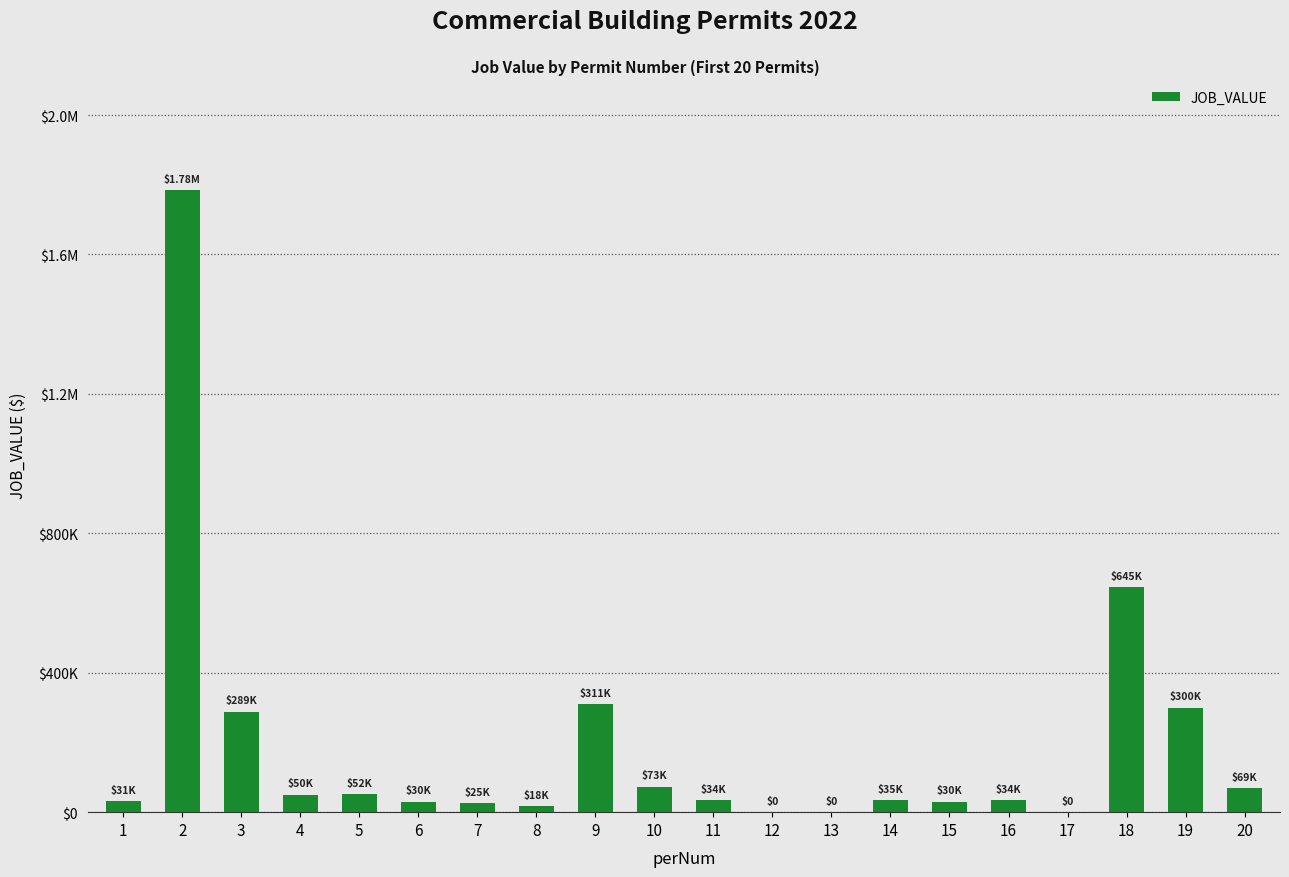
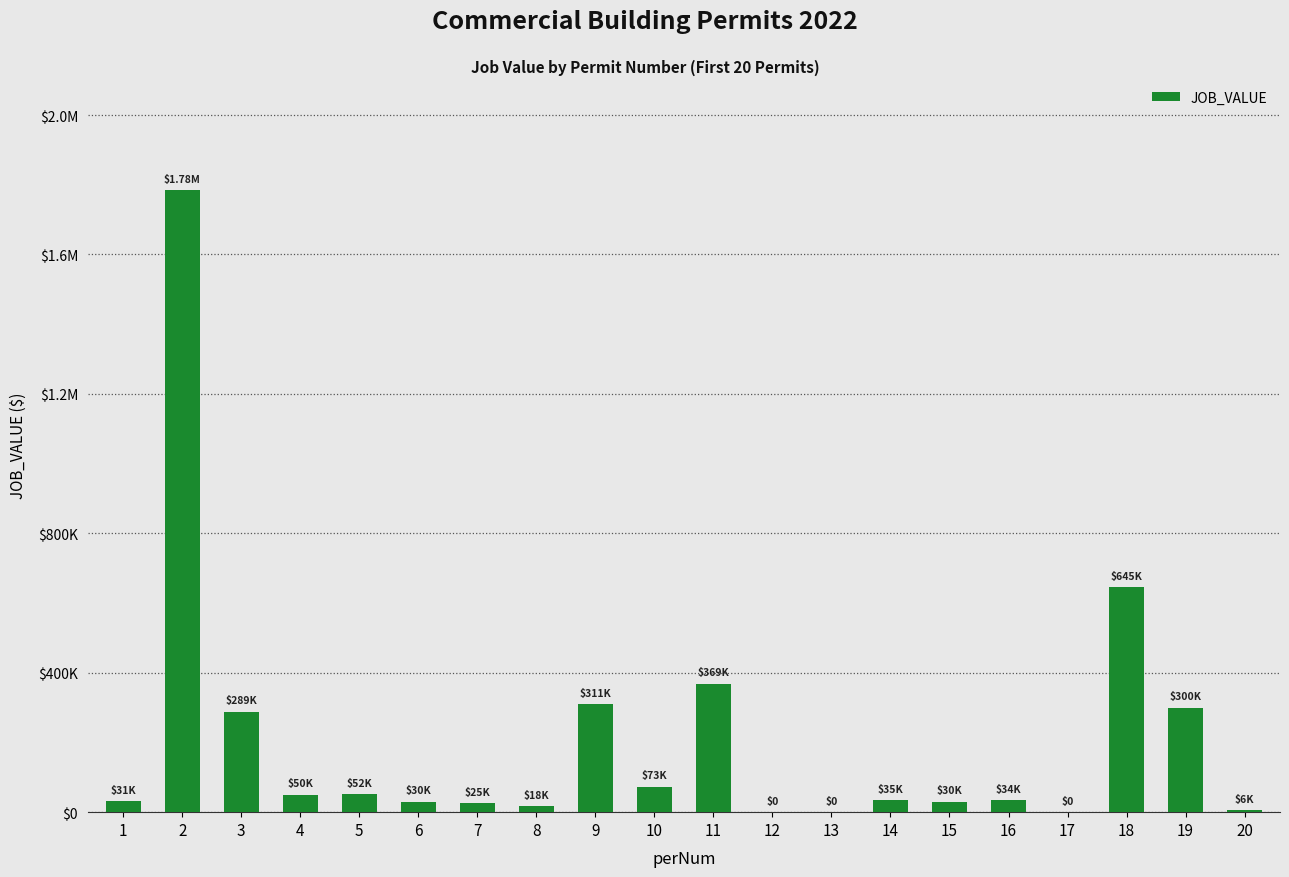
11: $34K -> $369K
20: $69K -> $6K
